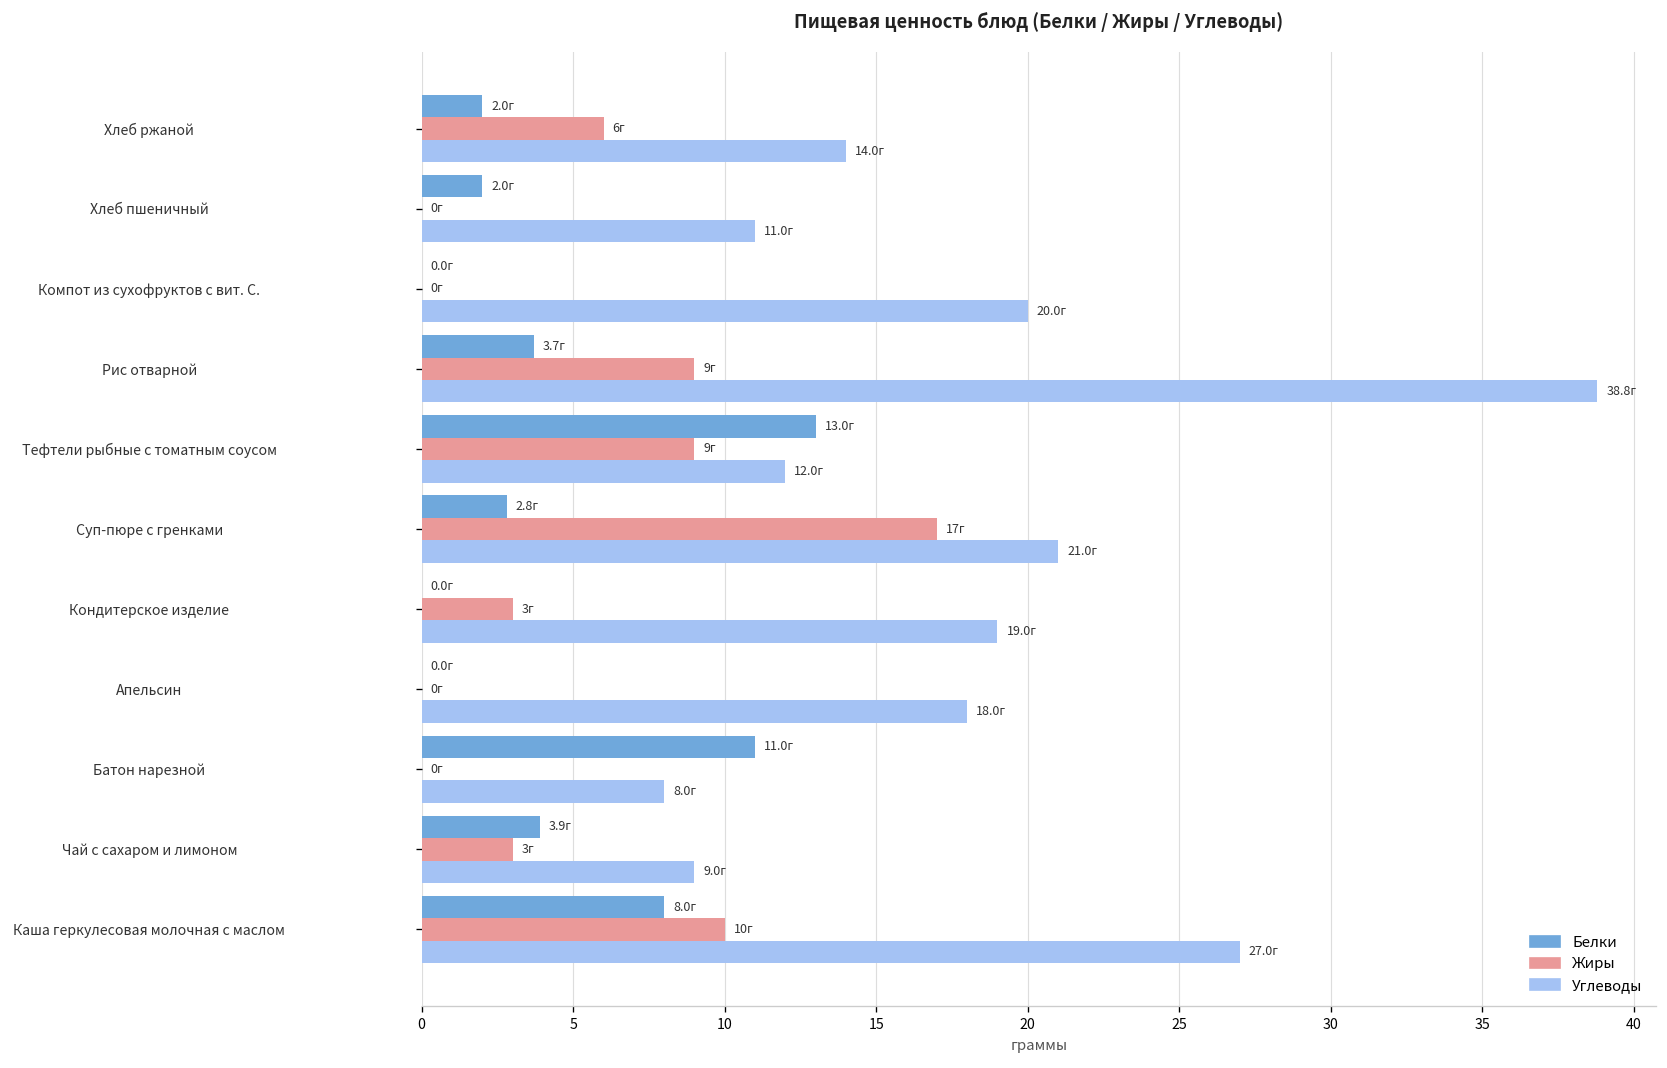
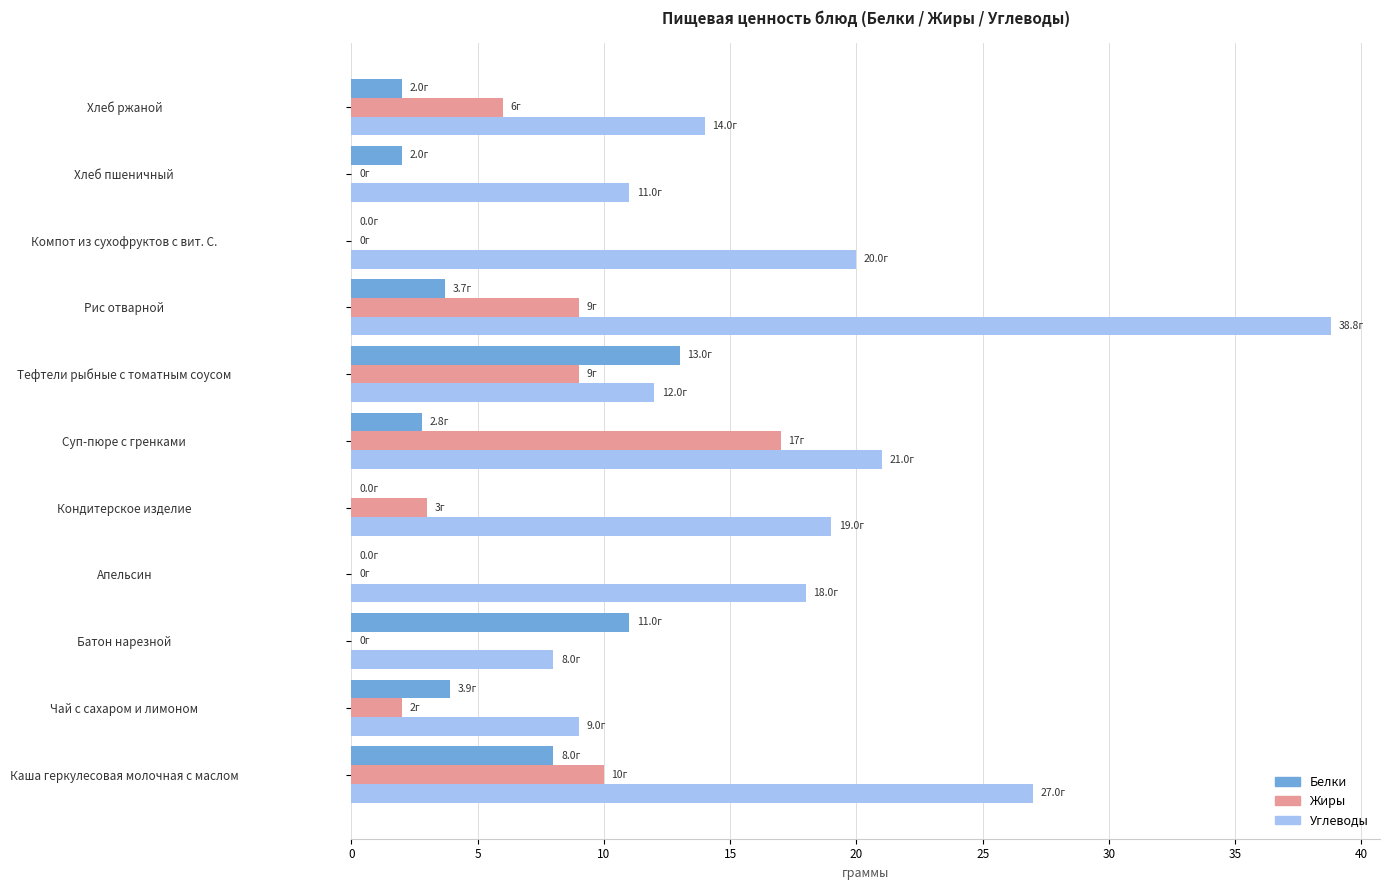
Жиры, Чай с сахаром и лимоном: 3г -> 2г
